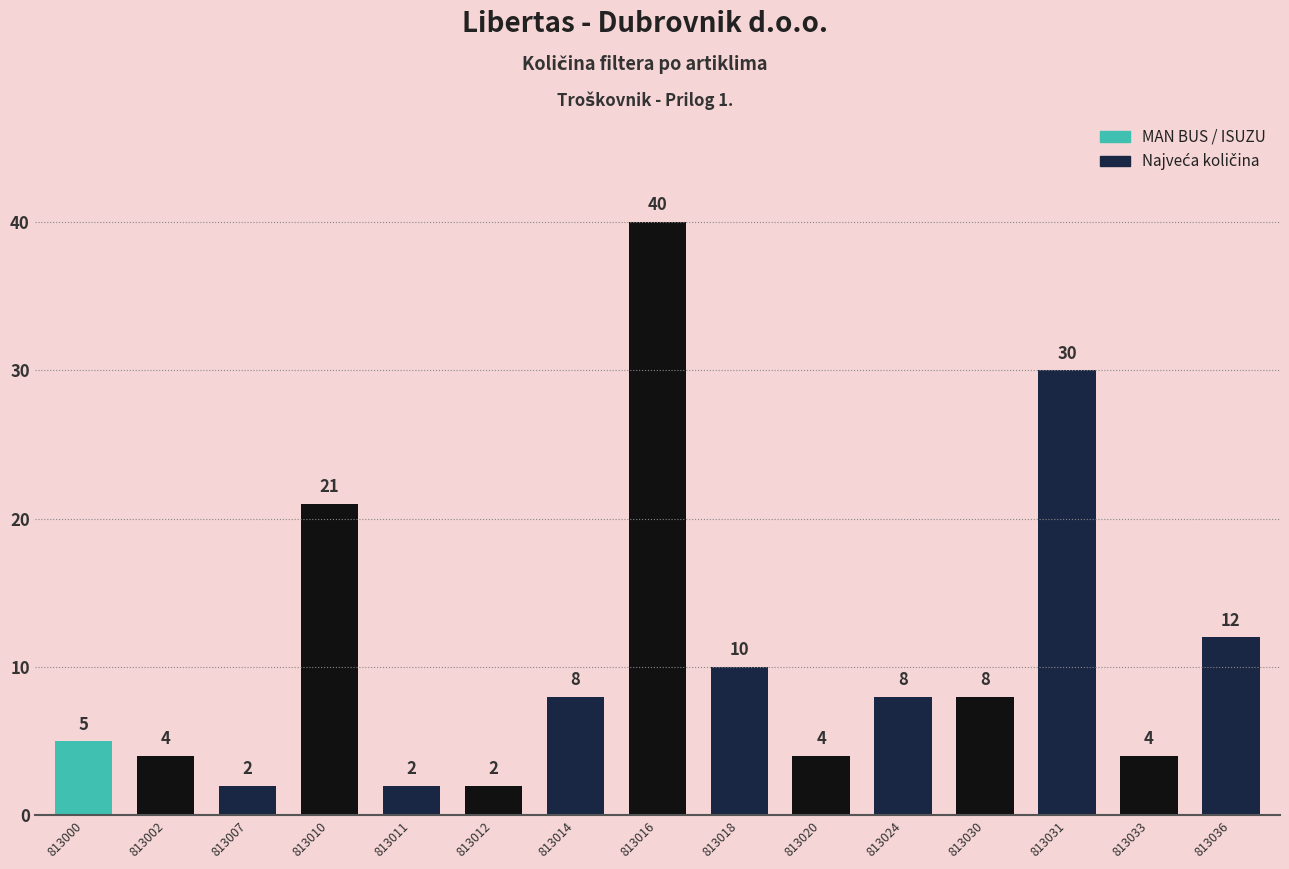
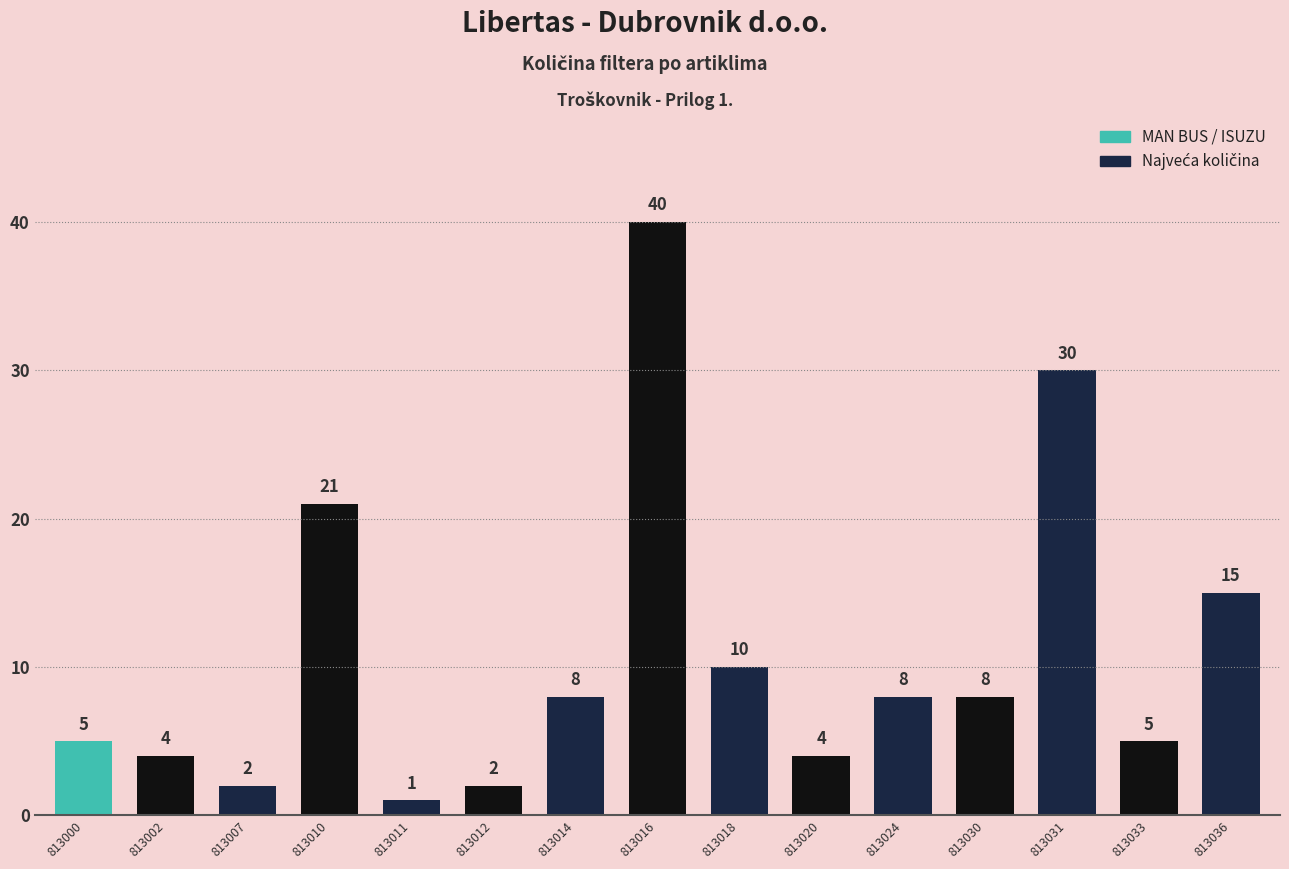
813011: 2 -> 1
813033: 4 -> 5
813036: 12 -> 15
